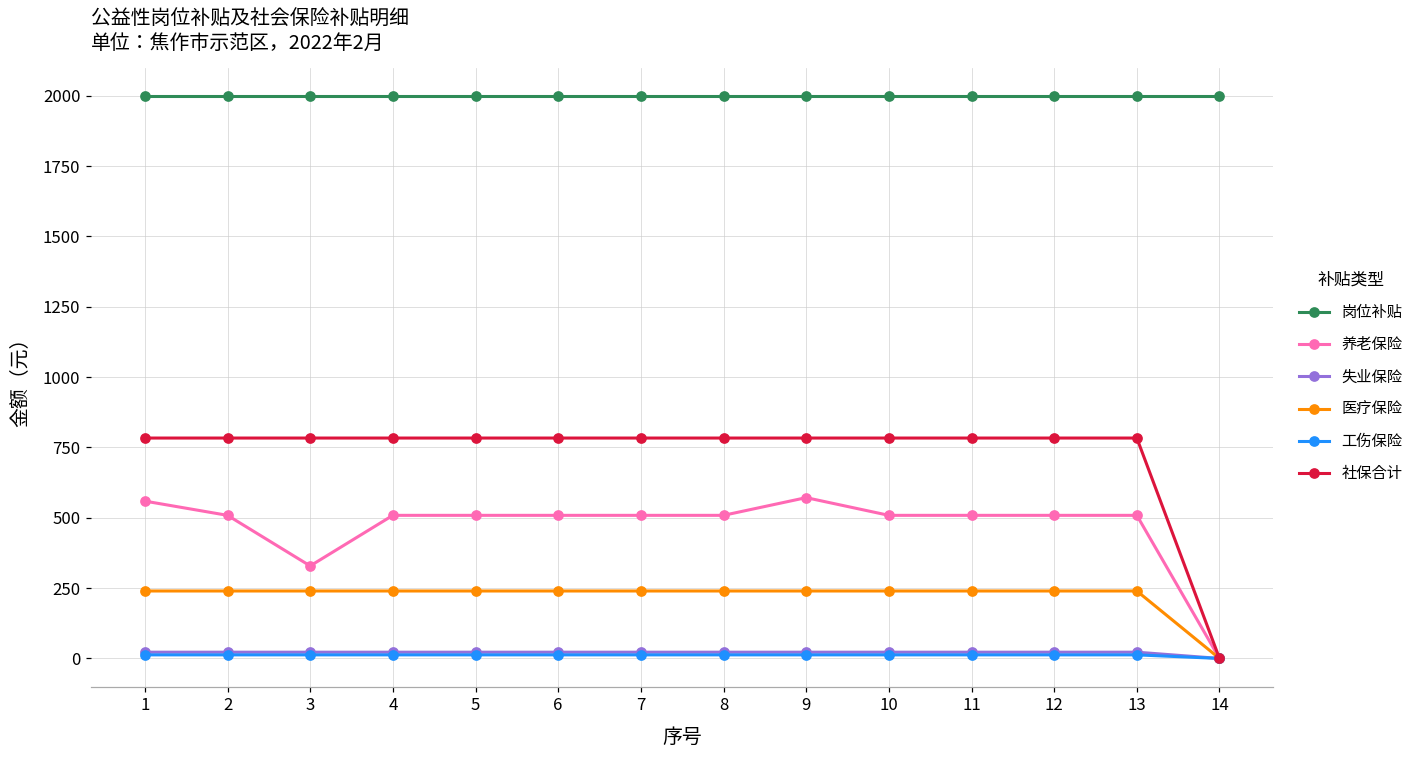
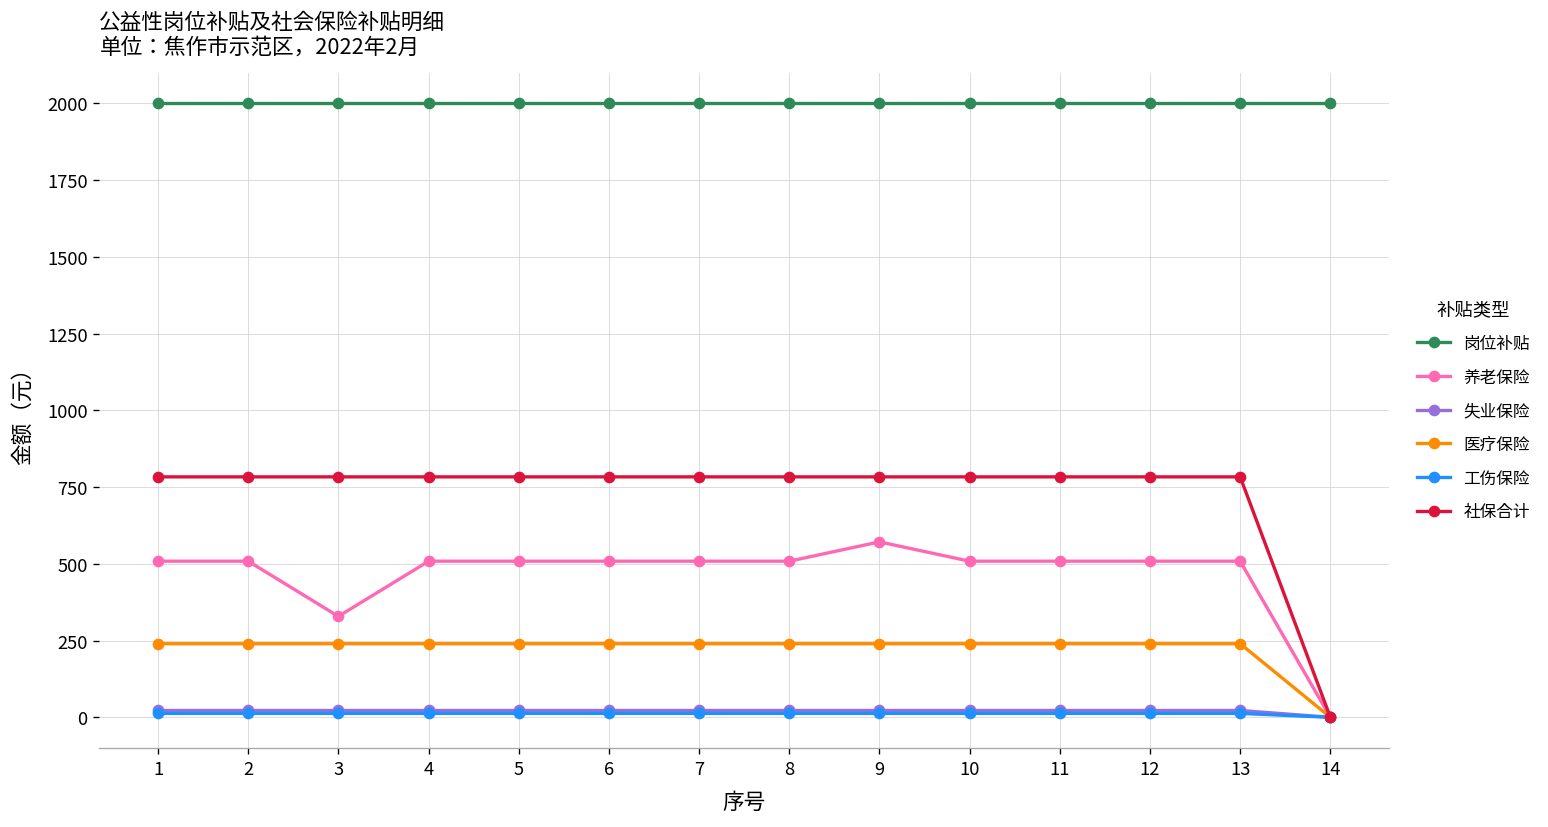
养老保险, 1: 560 -> 510
